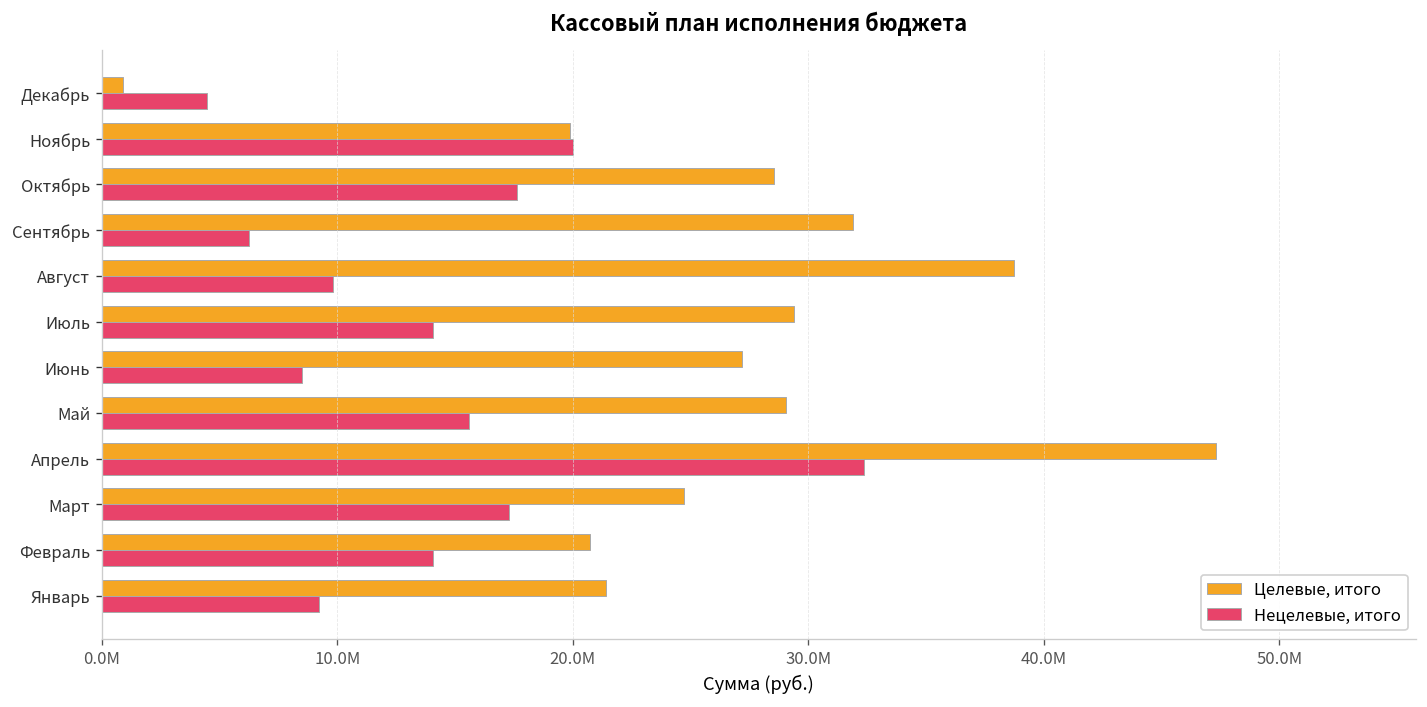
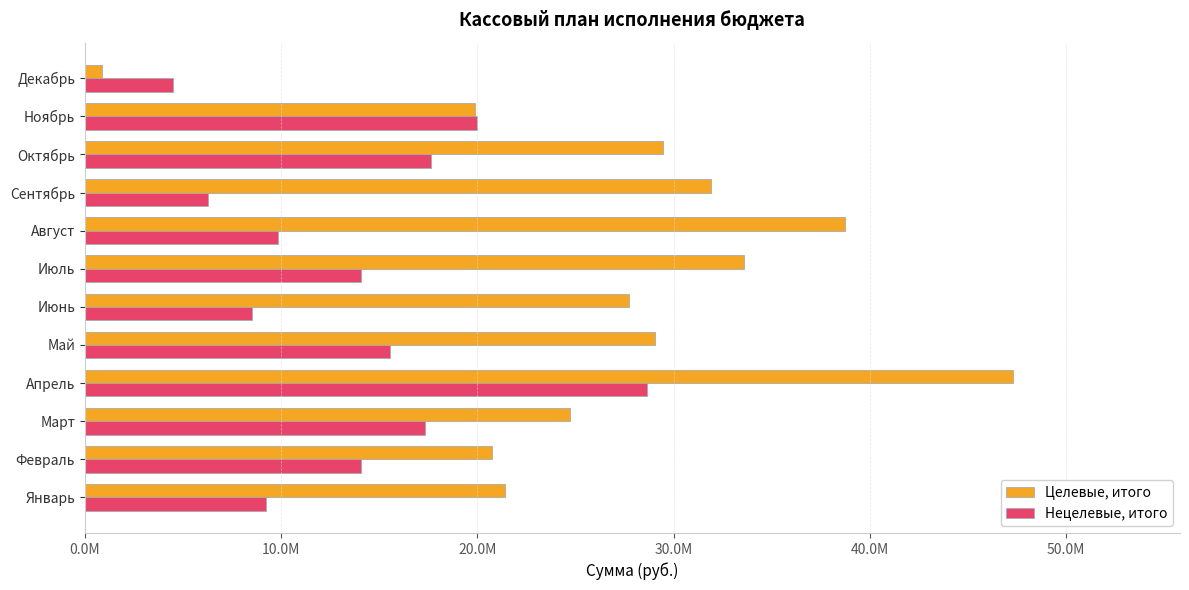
Целевые, итого, Октябрь: 28500000 -> 29400000
Целевые, итого, Июль: 29400000 -> 33600000
Целевые, итого, Июнь: 27200000 -> 27700000
Нецелевые, итого, Апрель: 32400000 -> 28600000
